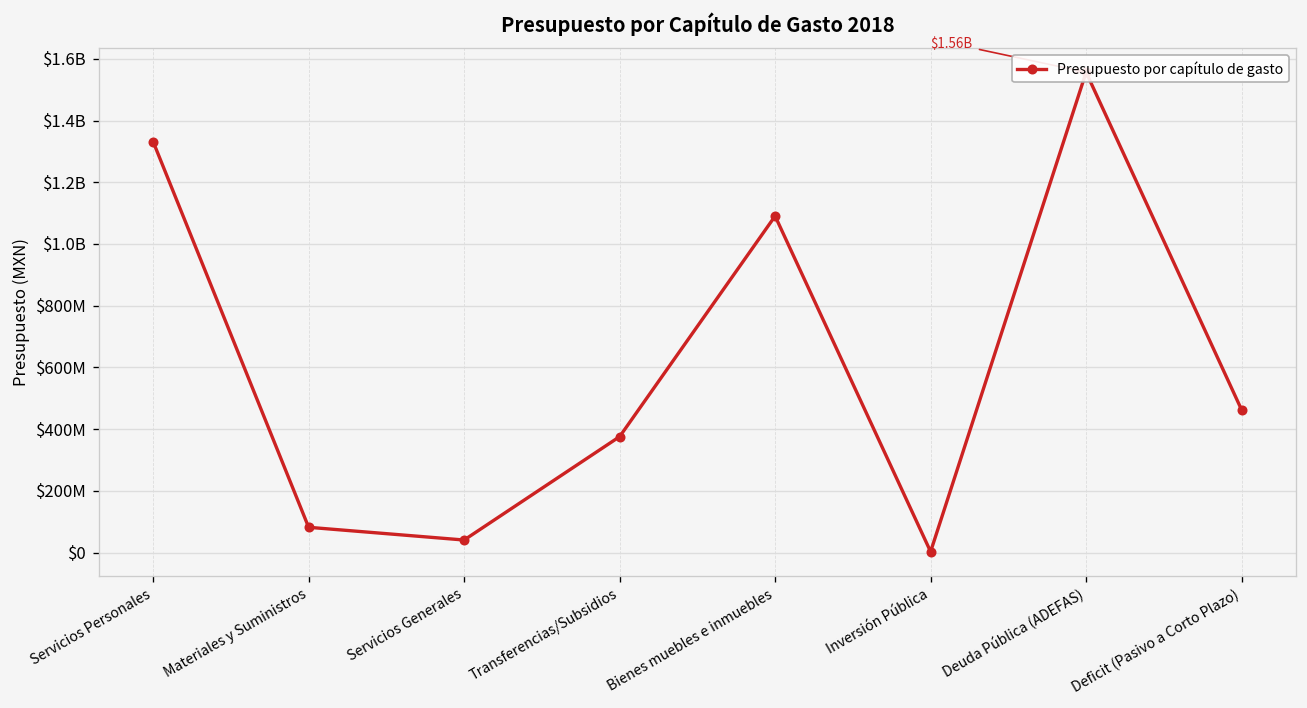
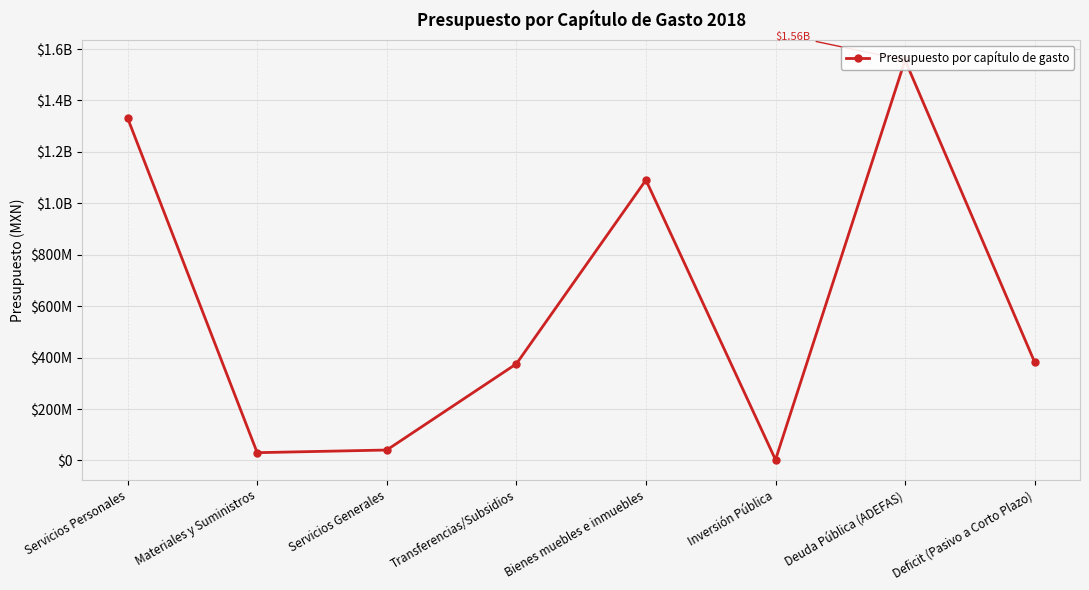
Materiales y Suministros: $80000000 -> $30000000
Deficit (Pasivo a Corto Plazo): $460000000 -> $380000000
